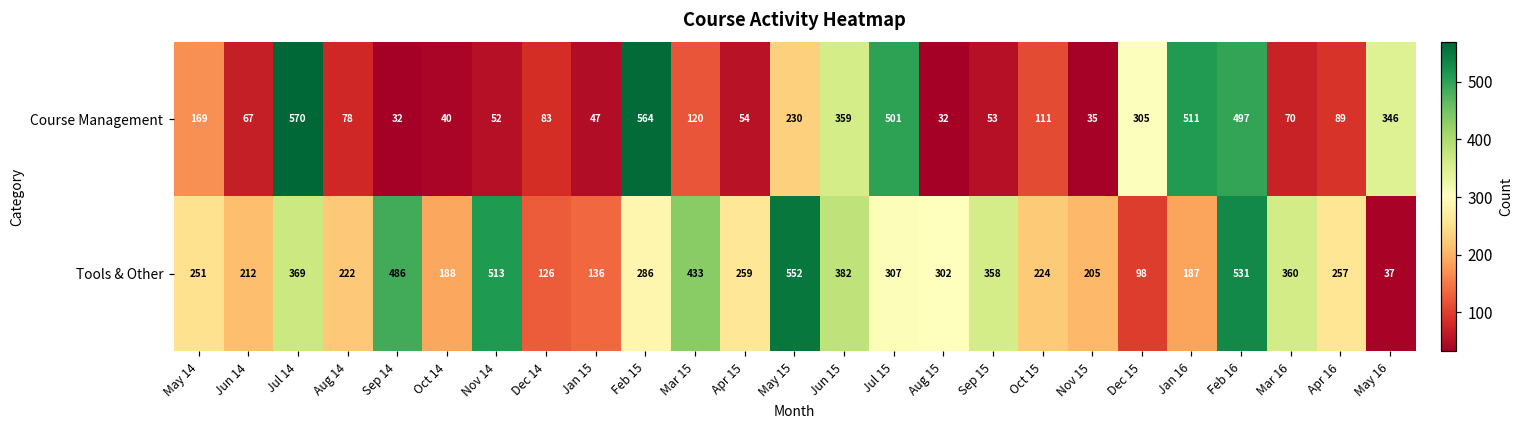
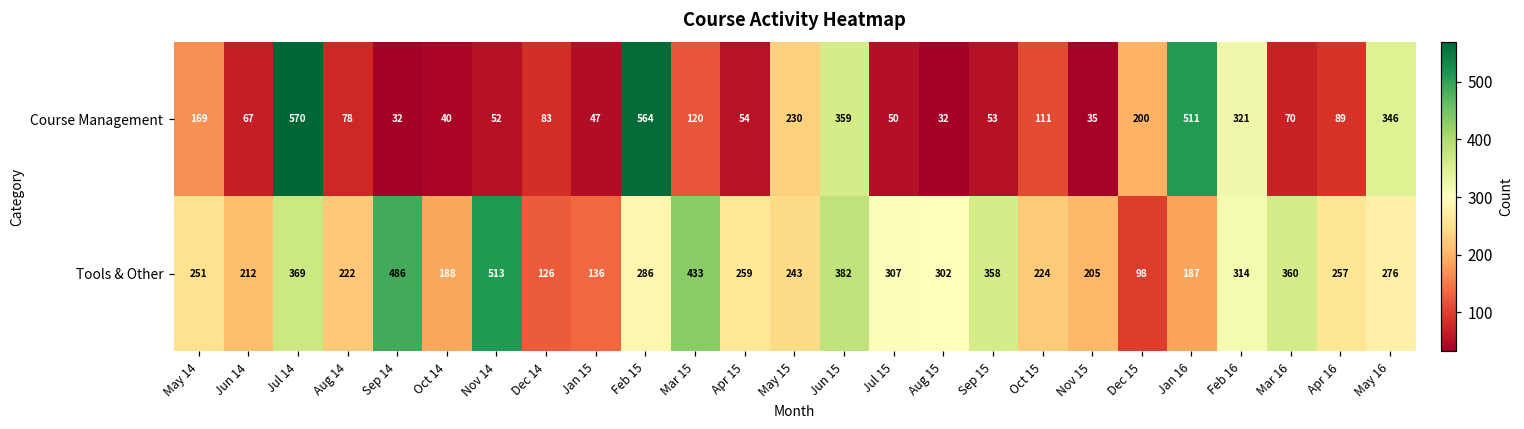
Course Management, Jul 15: 501 -> 50
Course Management, Dec 15: 305 -> 200
Course Management, Feb 16: 497 -> 321
Tools & Other, May 15: 552 -> 243
Tools & Other, Feb 16: 531 -> 314
Tools & Other, May 16: 37 -> 276
